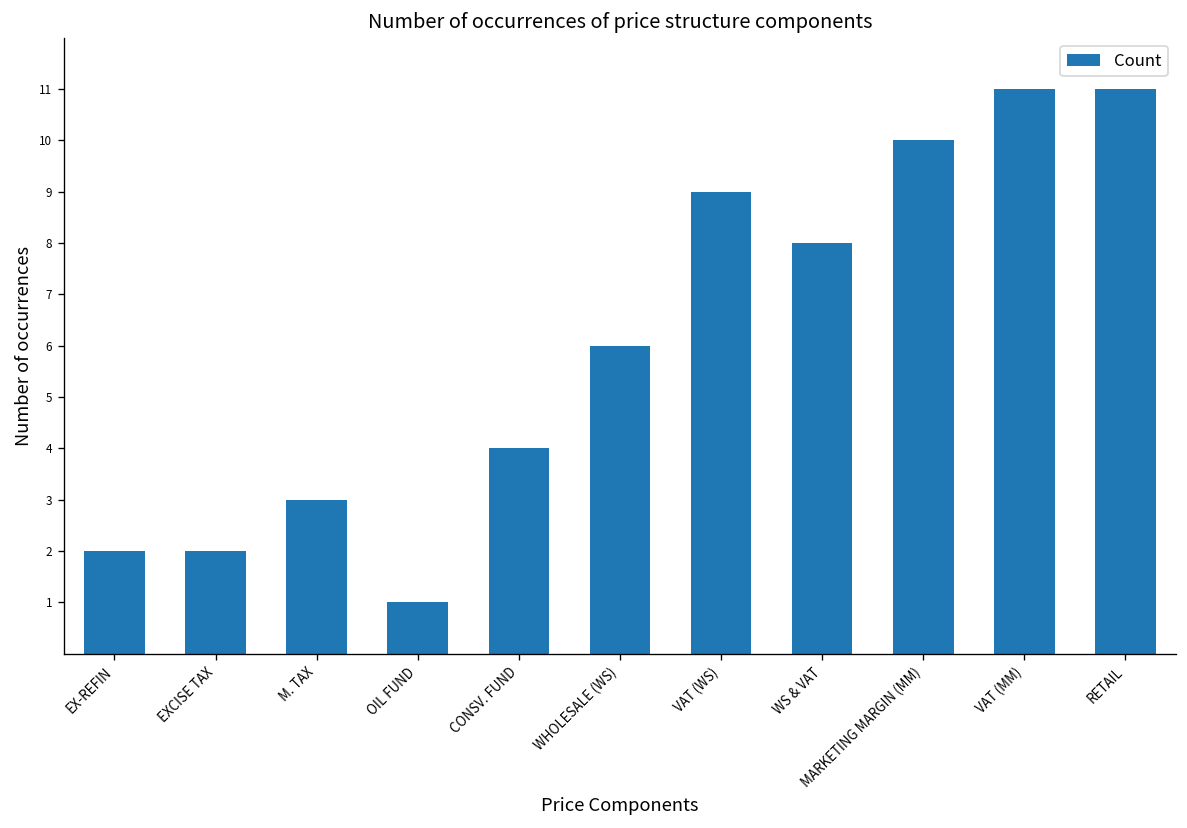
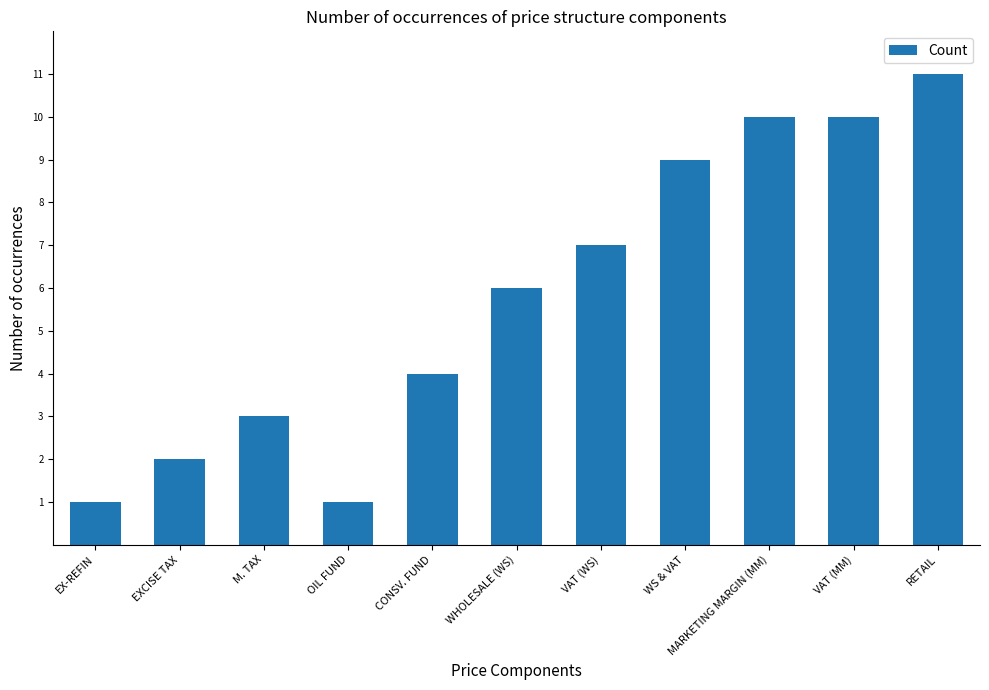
EX-REFIN: 2 -> 1
VAT (WS): 9 -> 7
WS & VAT: 8 -> 9
VAT (MM): 11 -> 10
